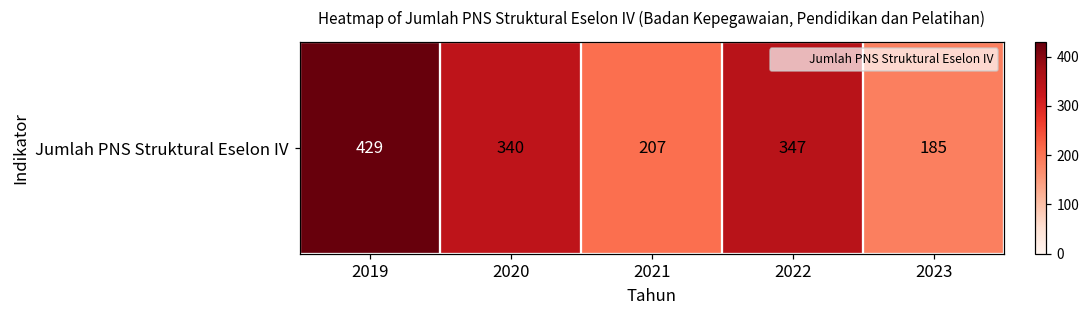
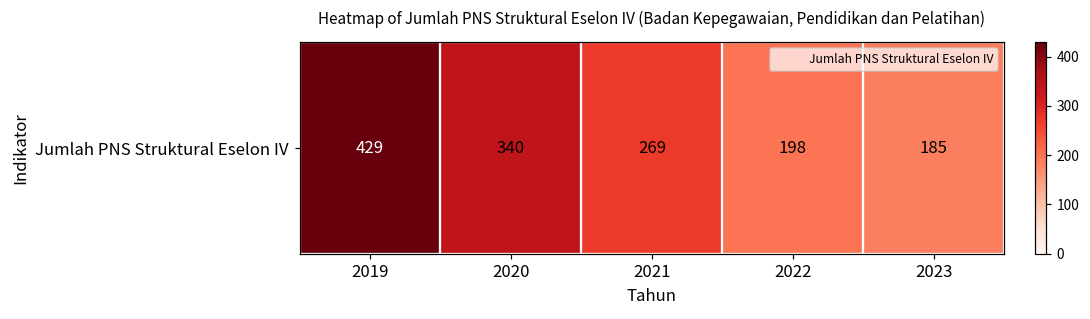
Jumlah PNS Struktural Eselon IV, 2021: 207 -> 269
Jumlah PNS Struktural Eselon IV, 2022: 347 -> 198
